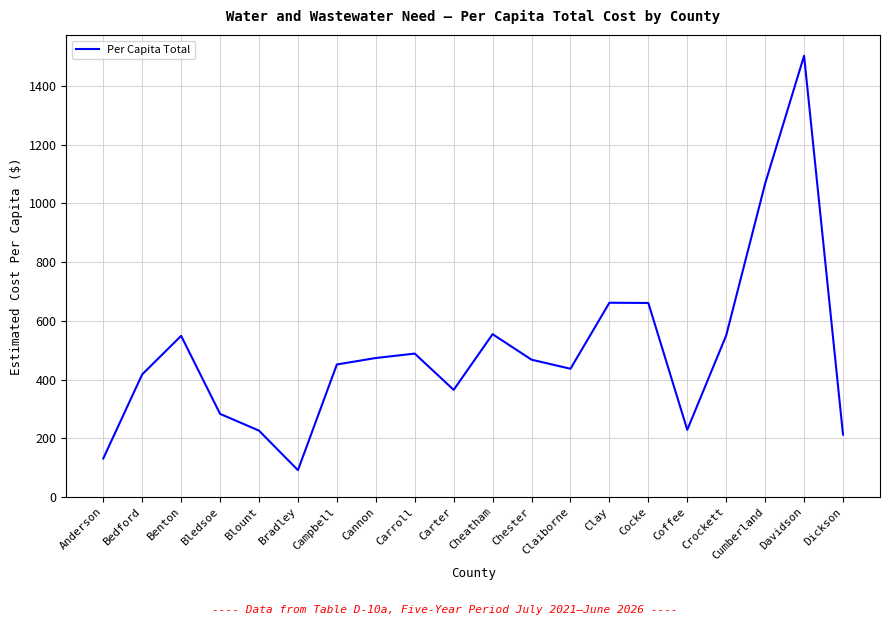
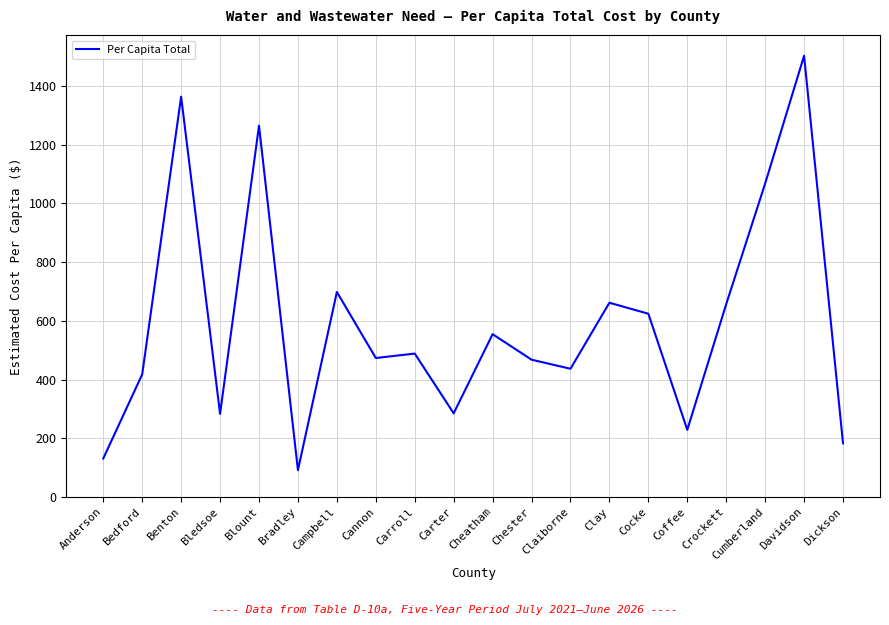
Benton: 550 -> 1360
Blount: 230 -> 1270
Campbell: 450 -> 700
Carter: 360 -> 280
Cocke: 660 -> 620
Crockett: 550 -> 660
Dickson: 210 -> 180
